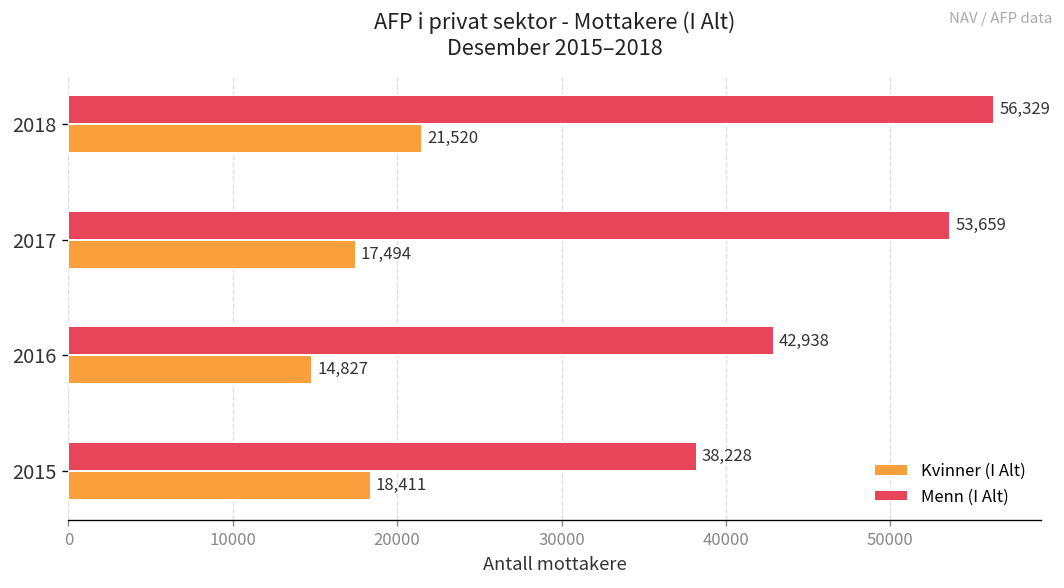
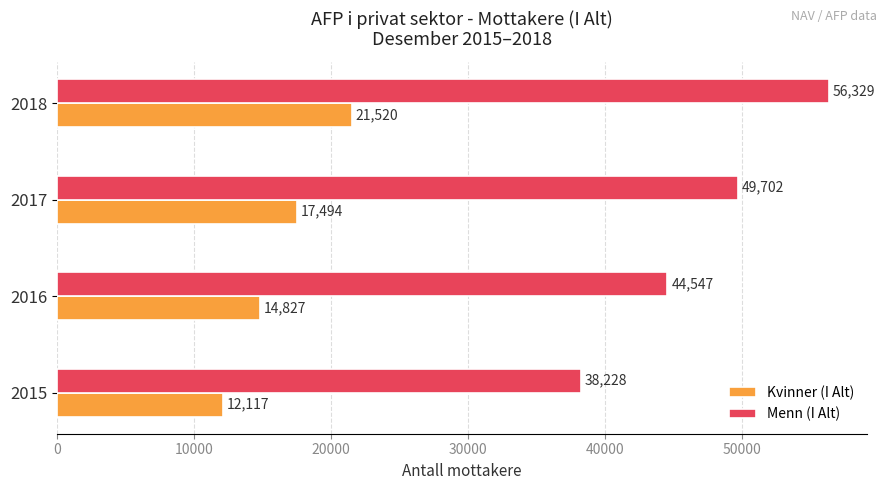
Menn (I Alt), 2017: 53,659 -> 49,702
Menn (I Alt), 2016: 42,938 -> 44,547
Kvinner (I Alt), 2015: 18,411 -> 12,117
